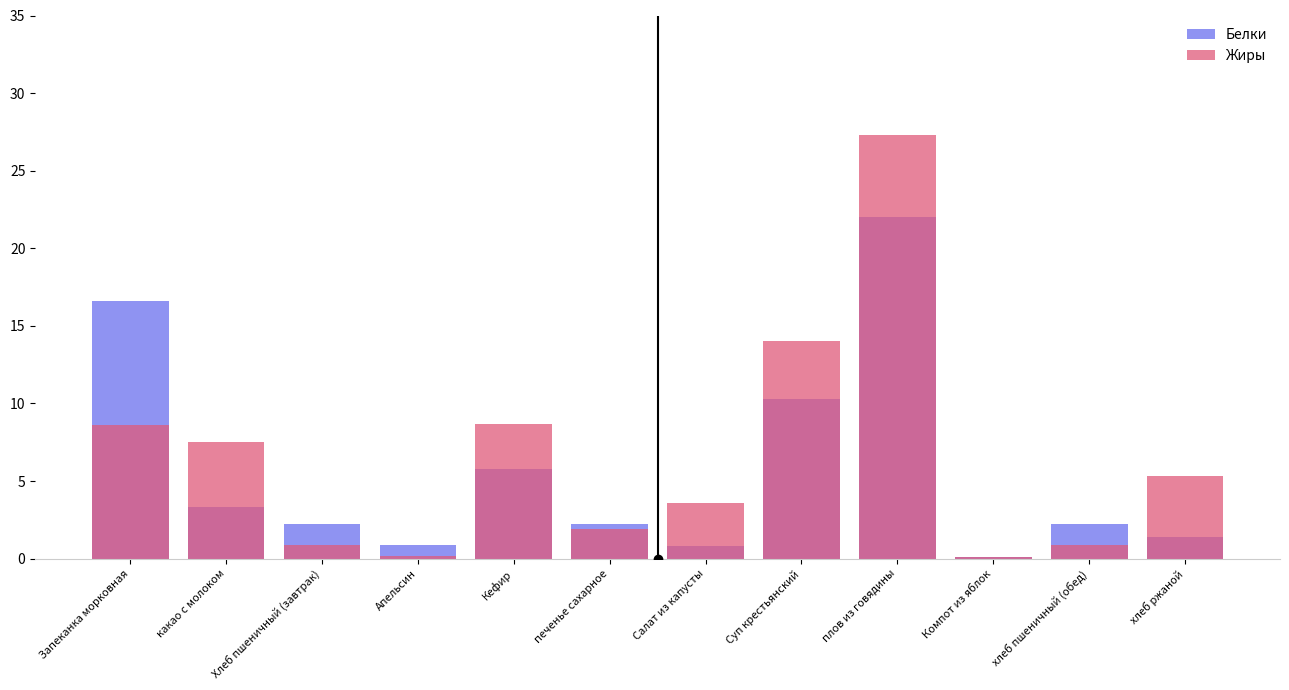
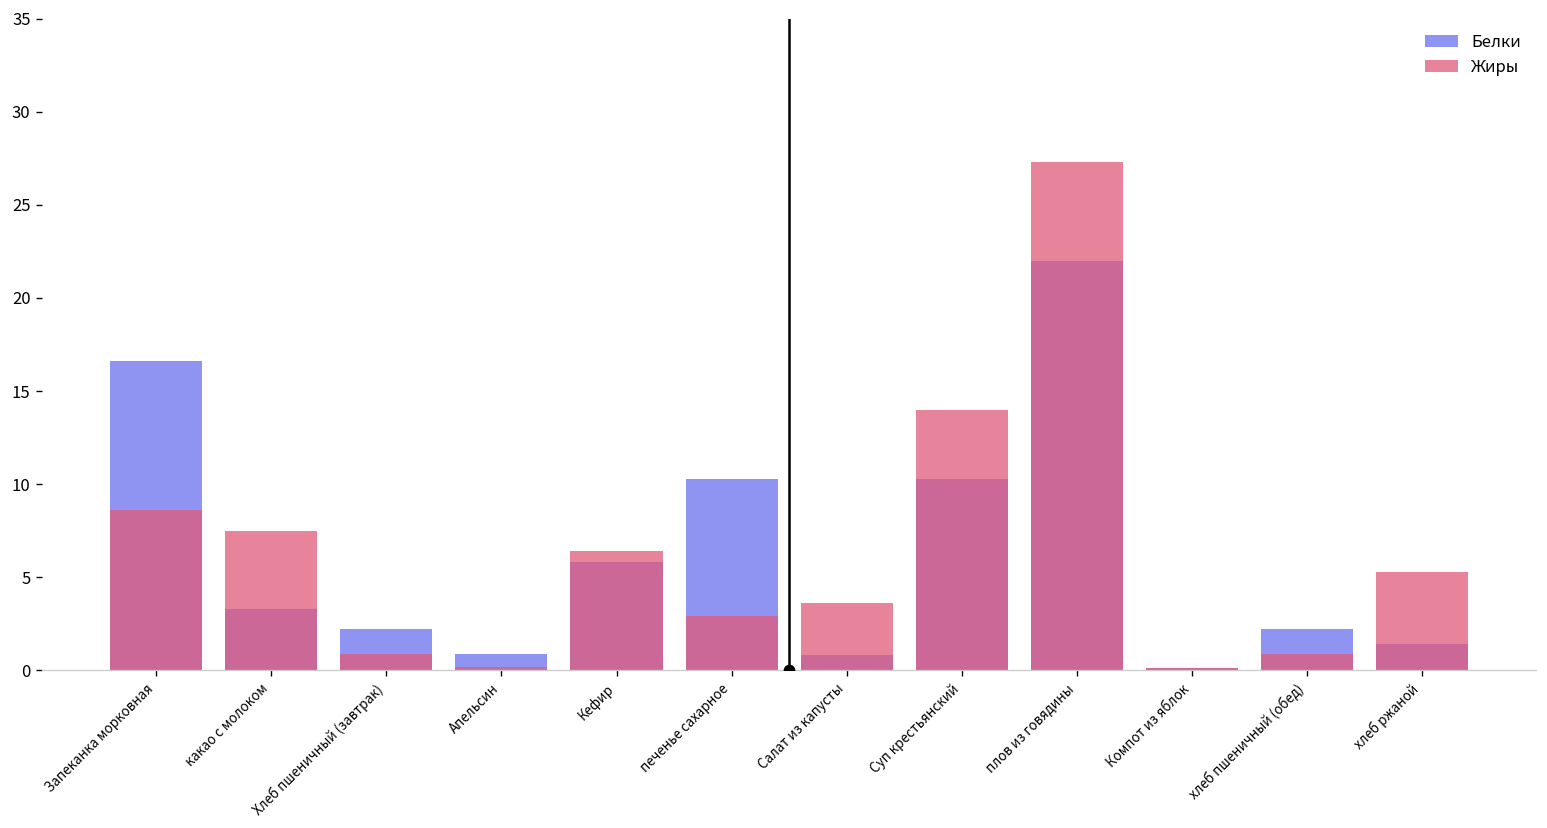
Жиры, Кефир: 8.7 -> 6.4
Белки, печенье сахарное: 2.2 -> 10.3
Жиры, печенье сахарное: 1.9 -> 2.9
